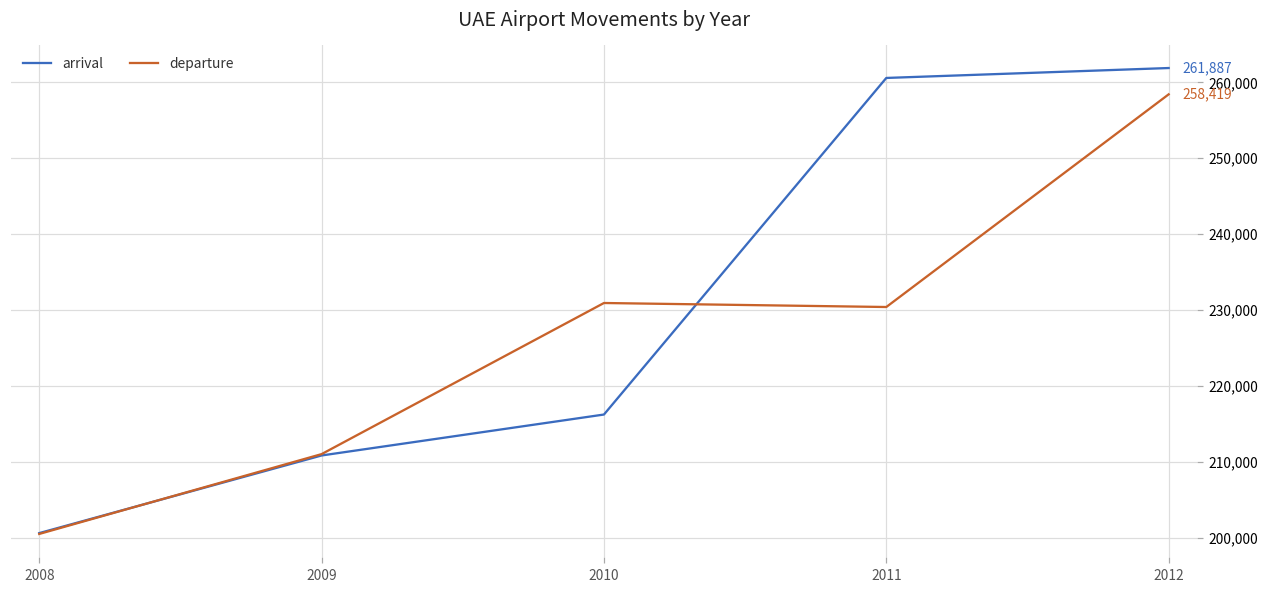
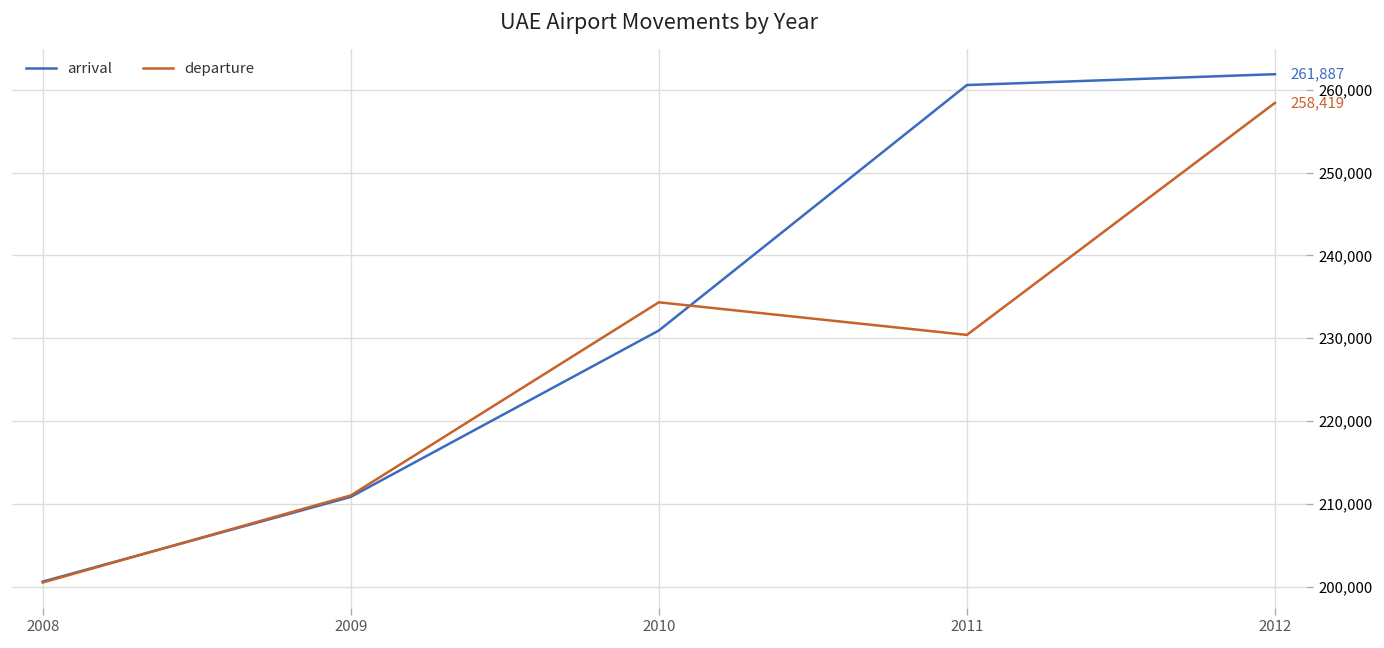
arrival, 2010: 216,000 -> 231,000
departure, 2010: 231,000 -> 234,000
